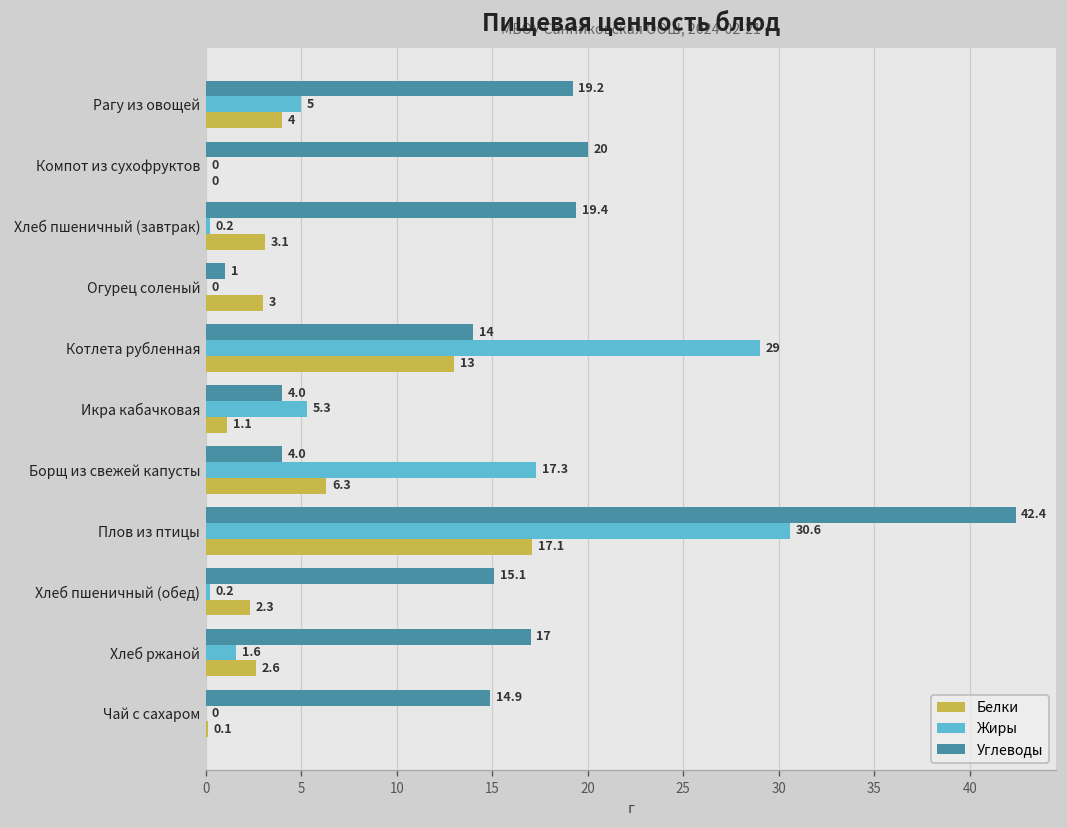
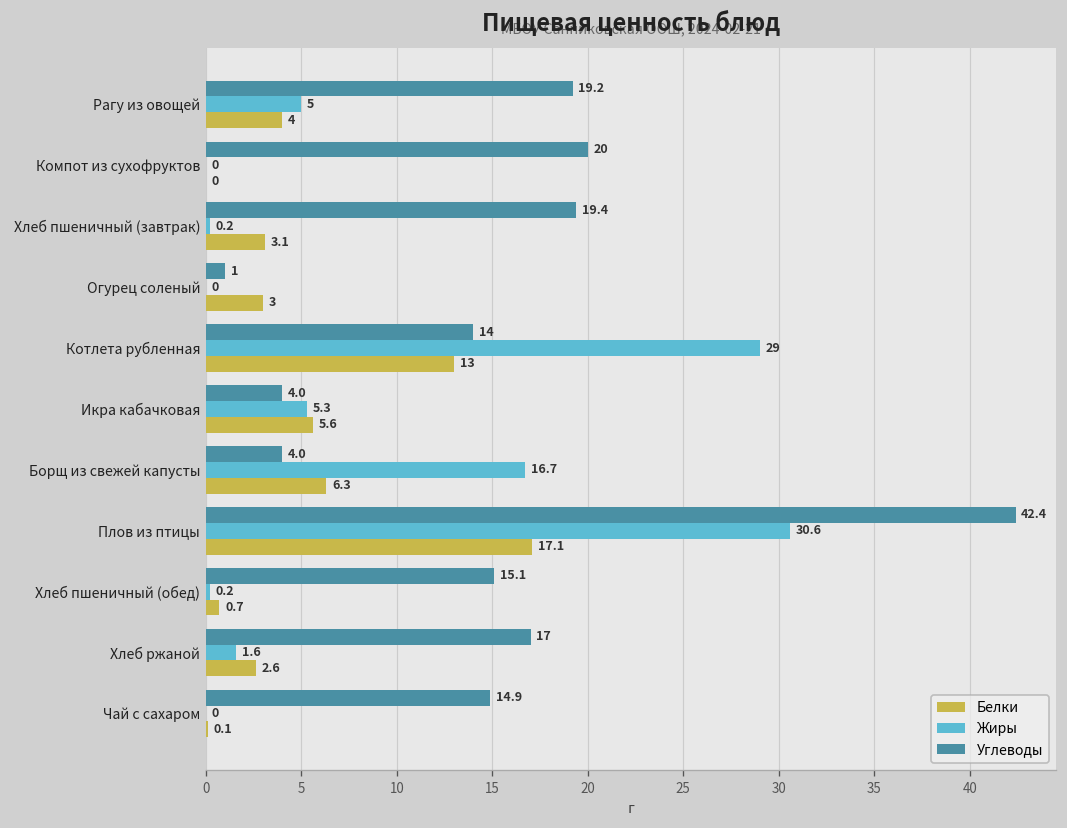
Белки, Икра кабачковая: 1.1 -> 5.6
Жиры, Борщ из свежей капусты: 17.3 -> 16.7
Белки, Хлеб пшеничный (обед): 2.3 -> 0.7
